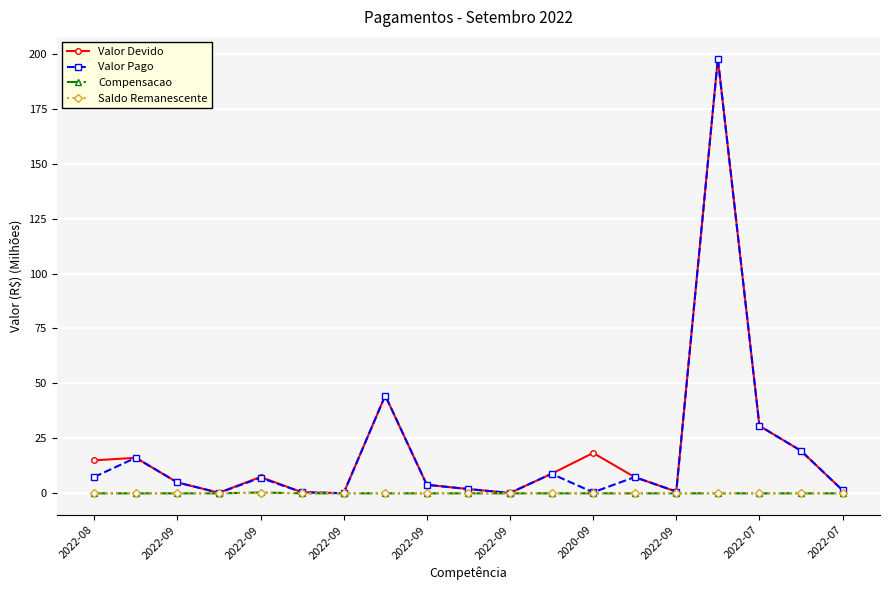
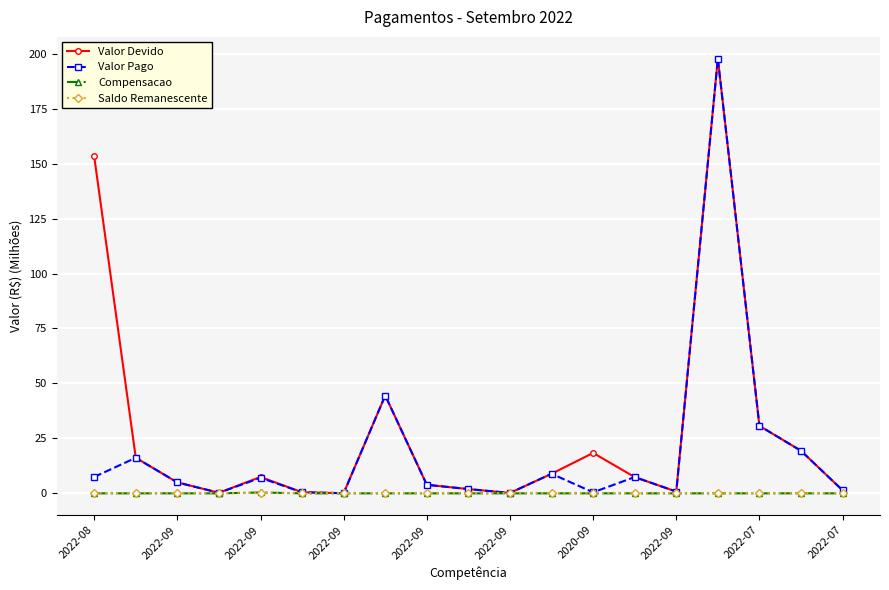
Valor Devido, 2022-08: 15 -> 153
